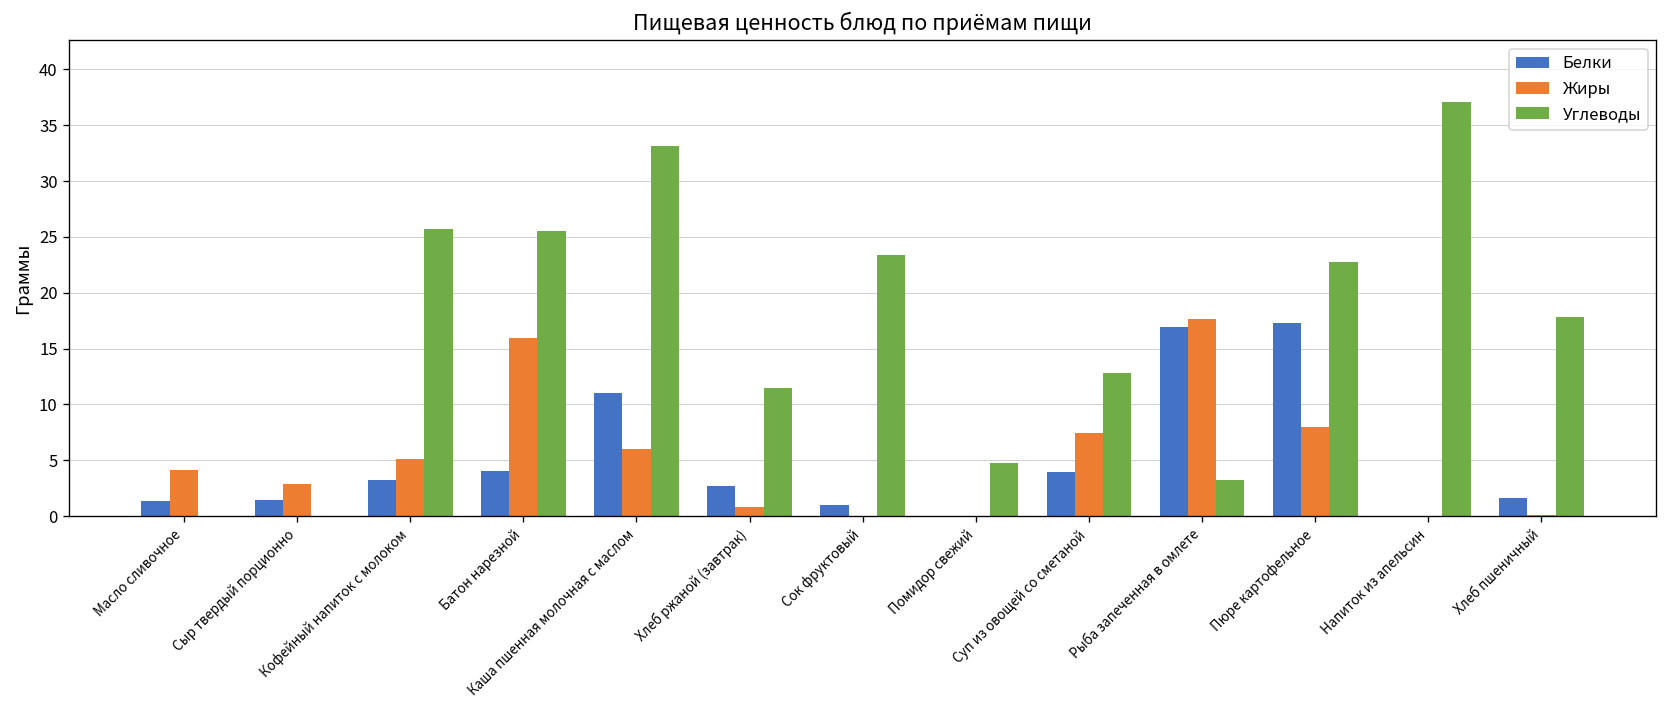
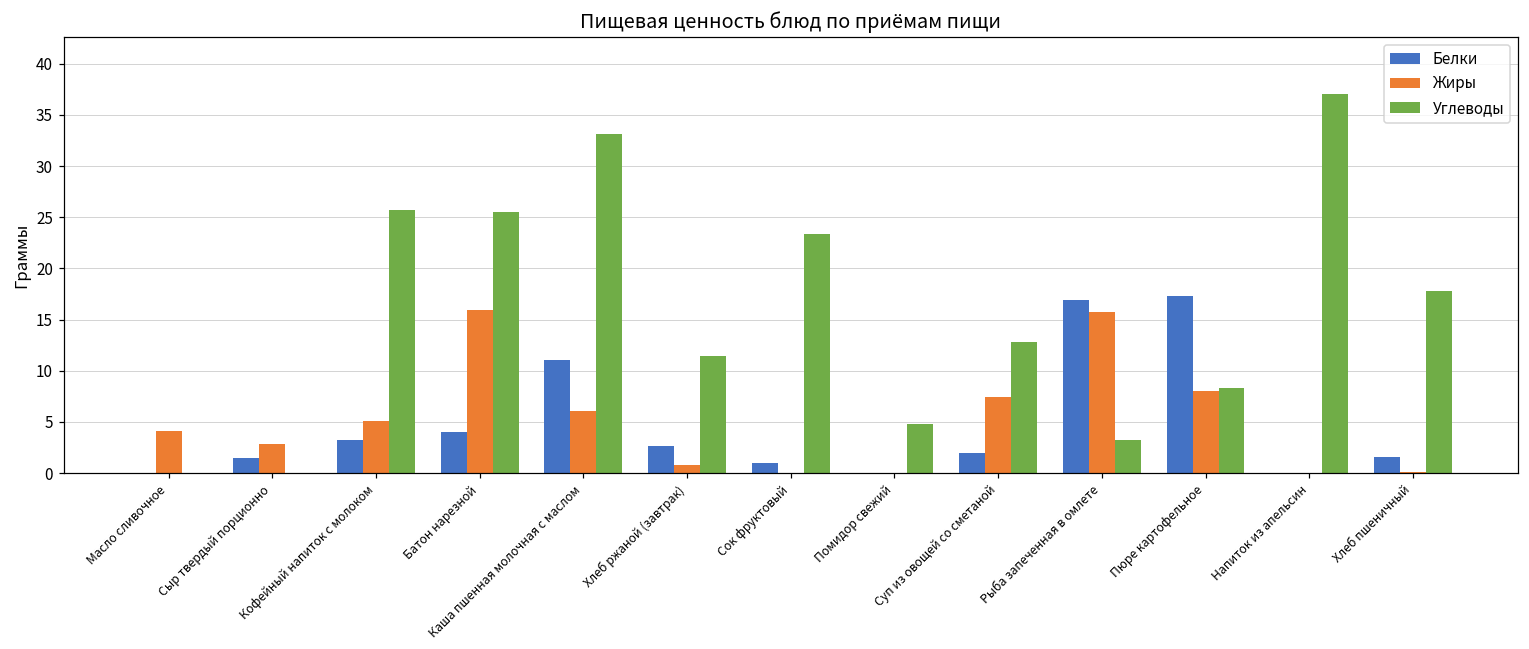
Белки, Масло сливочное: 1 -> 0
Белки, Суп из овощей со сметаной: 4 -> 2
Жиры, Рыба запеченная в омлете: 18 -> 16
Углеводы, Пюре картофельное: 23 -> 8
